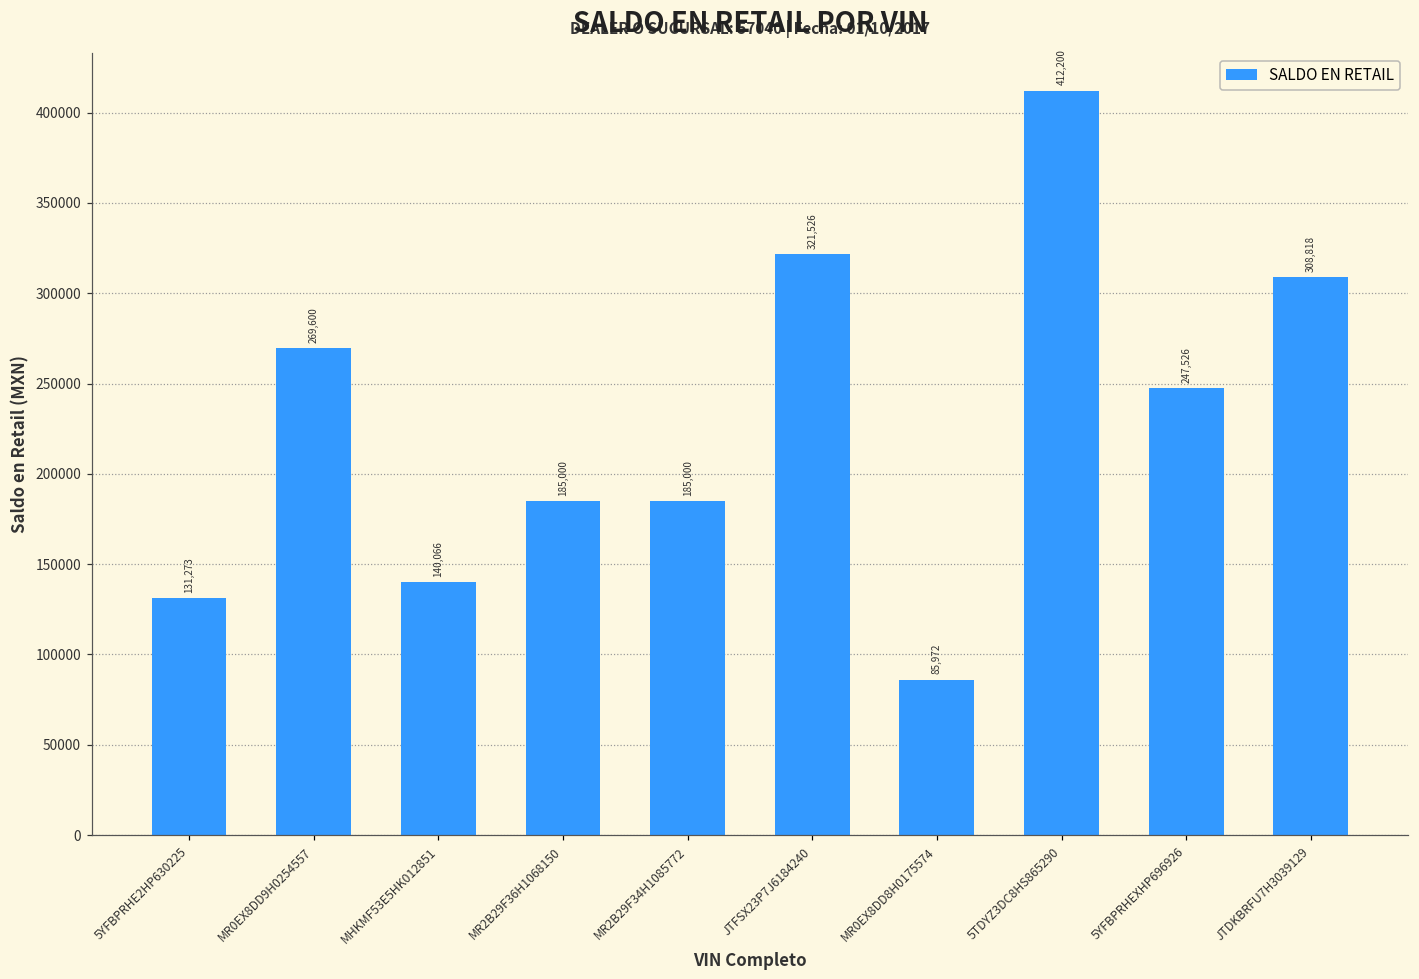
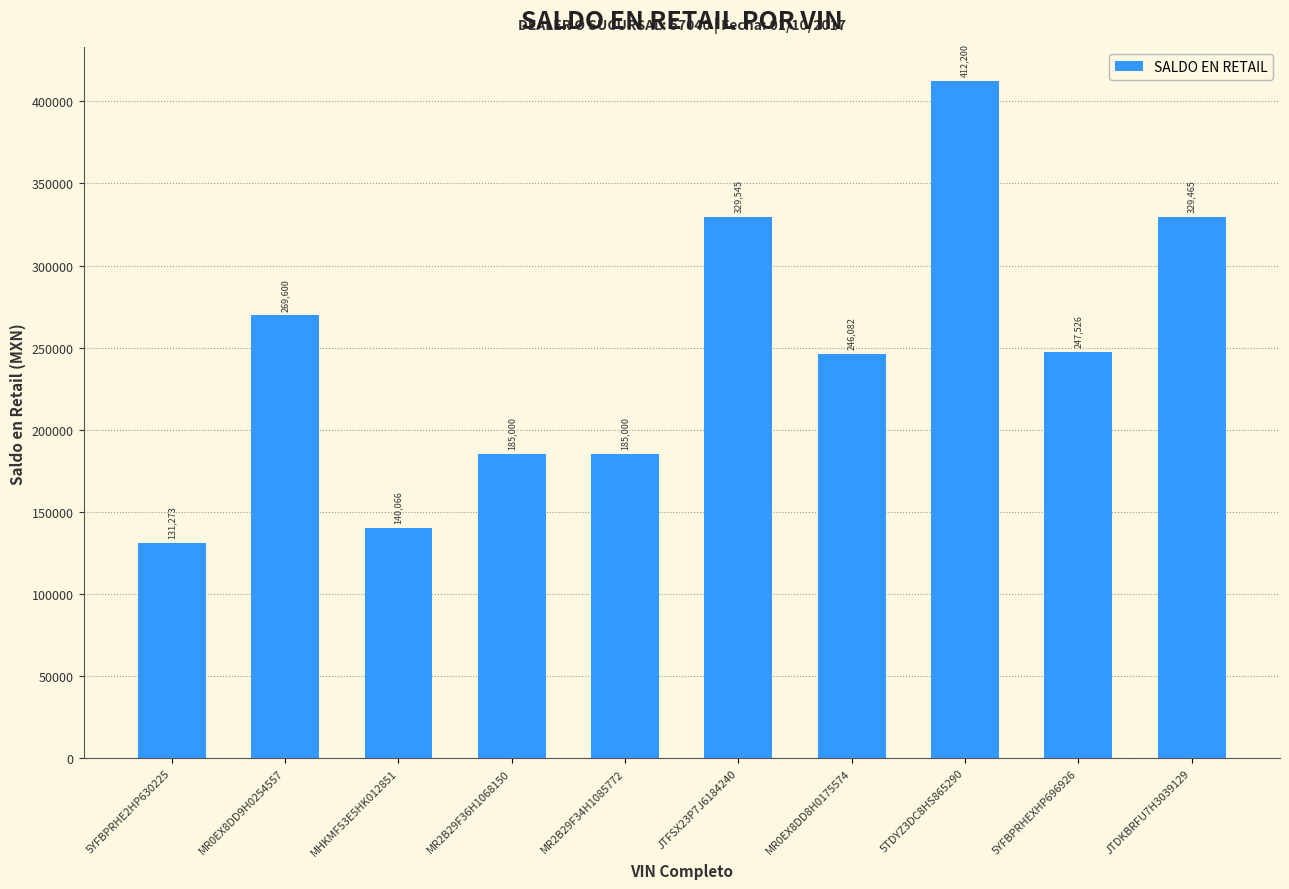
JTFSX23P7J6184240: 321,526 -> 329,545
MR0EX8DD8H0175574: 85,972 -> 246,082
JTDKBRFU7H3039129: 308,818 -> 329,465
